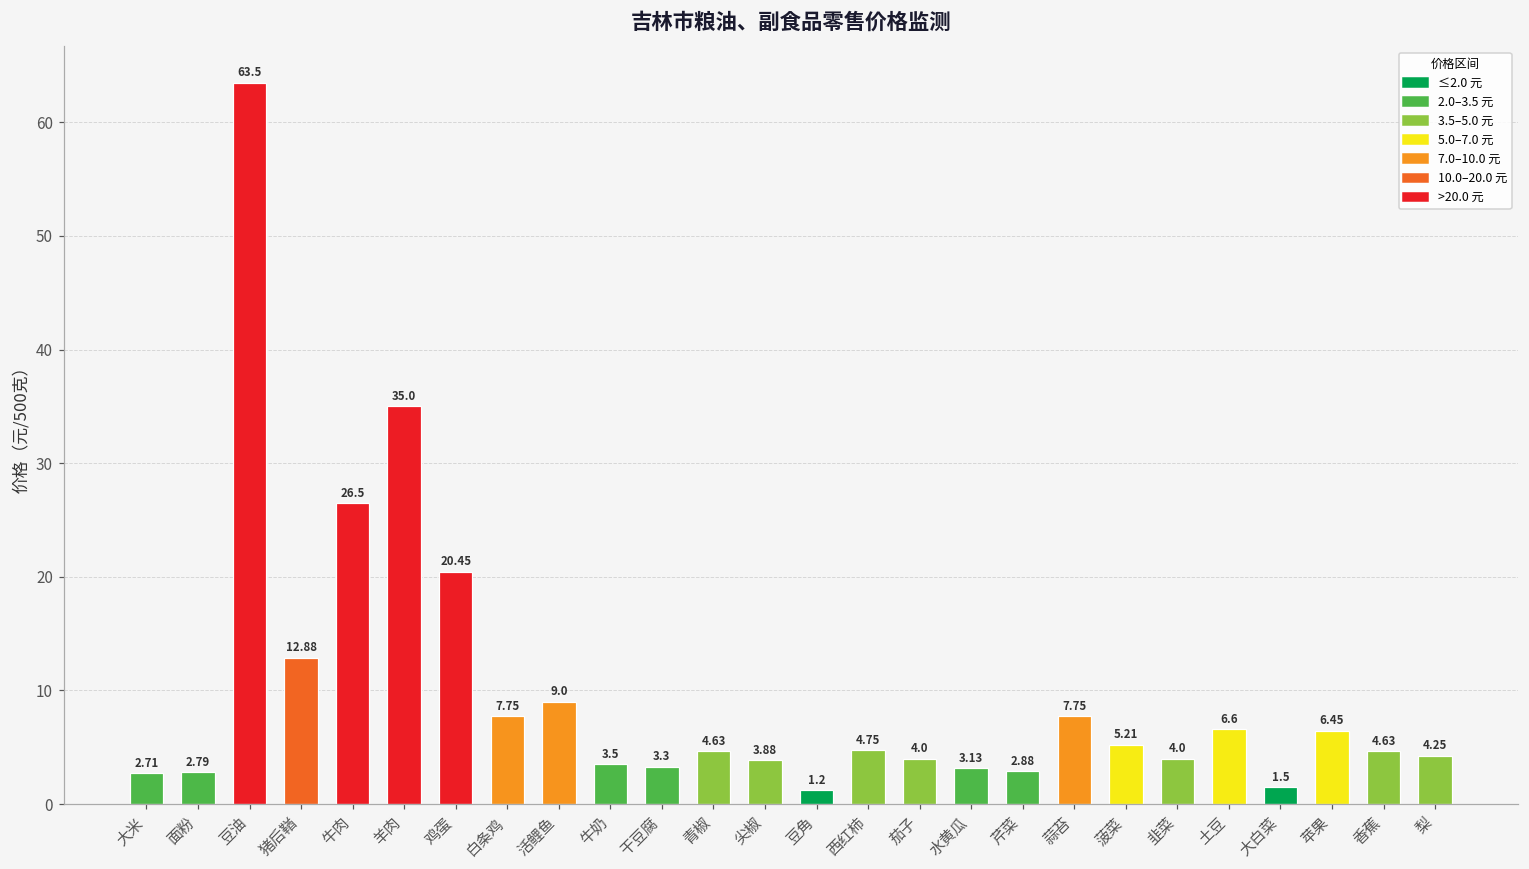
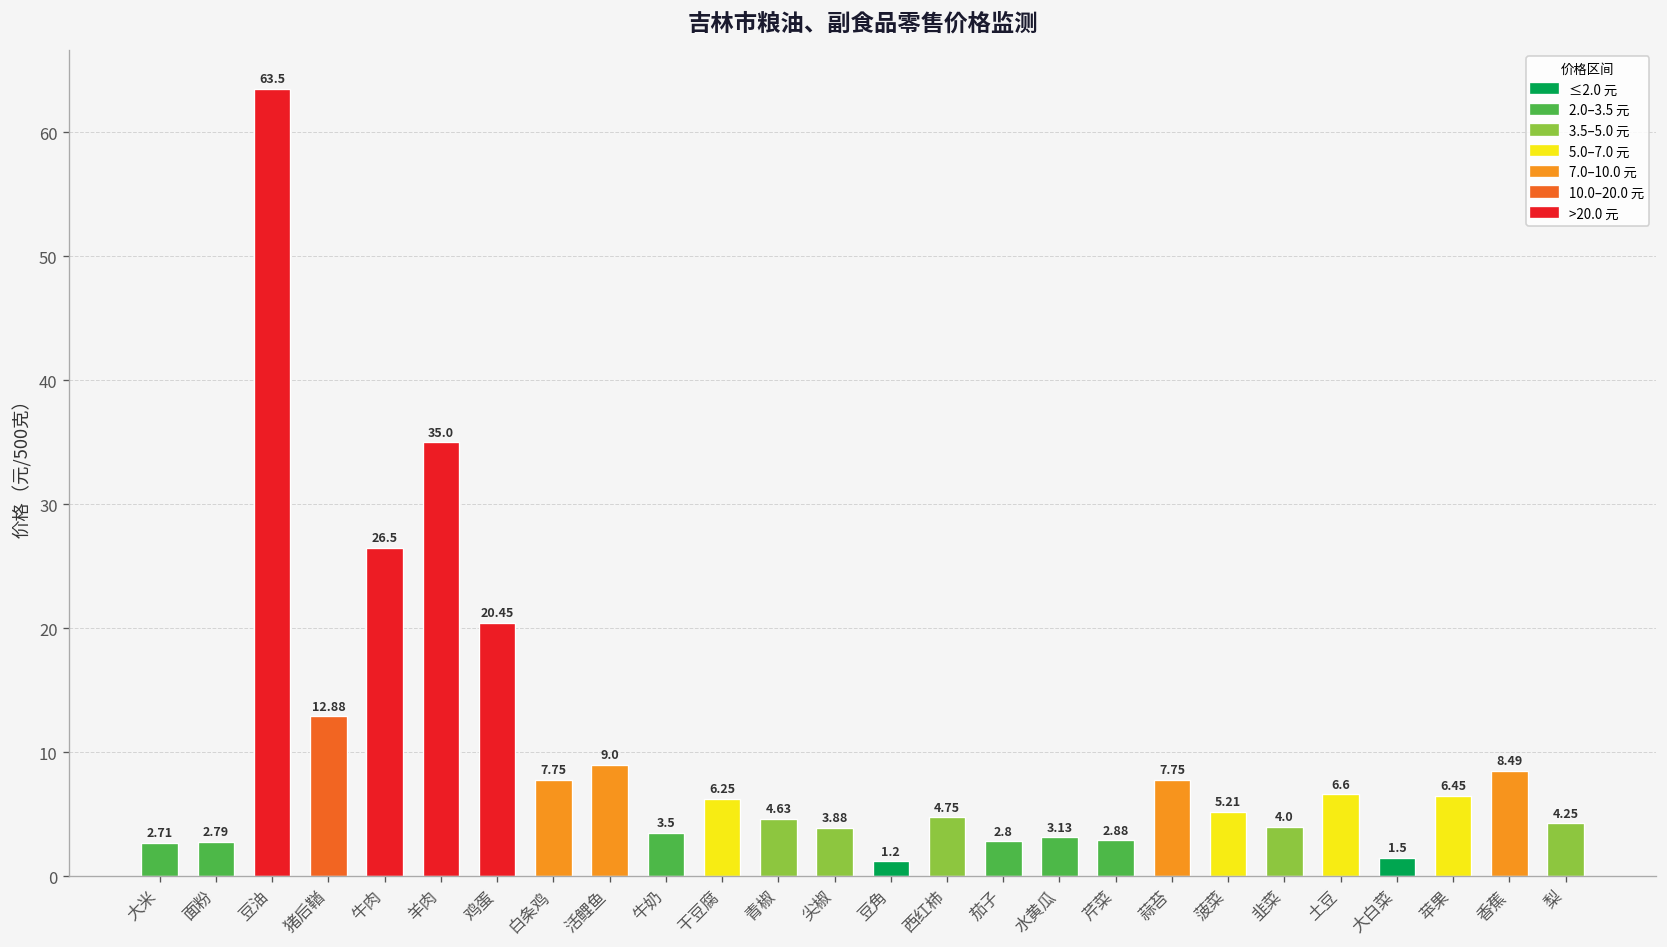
干豆腐: 3.3 -> 6.25
茄子: 4.0 -> 2.8
香蕉: 4.63 -> 8.49
